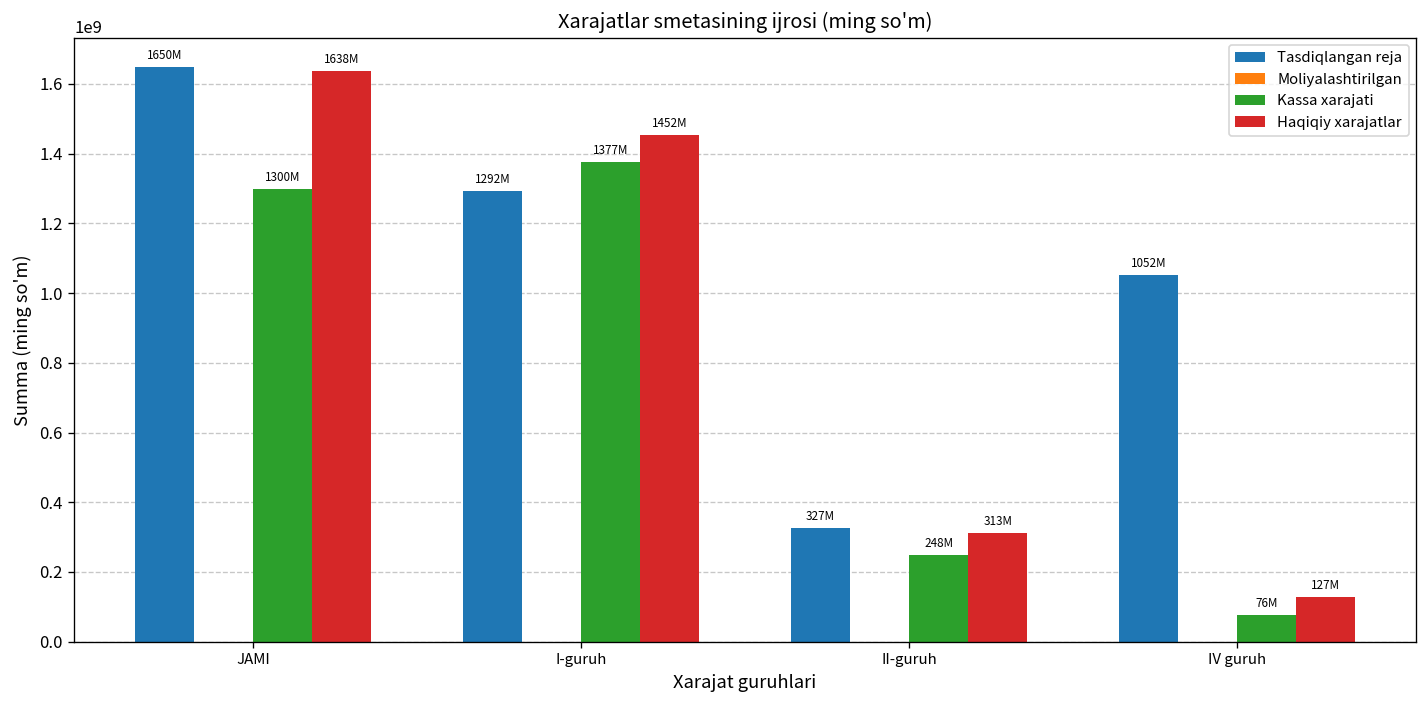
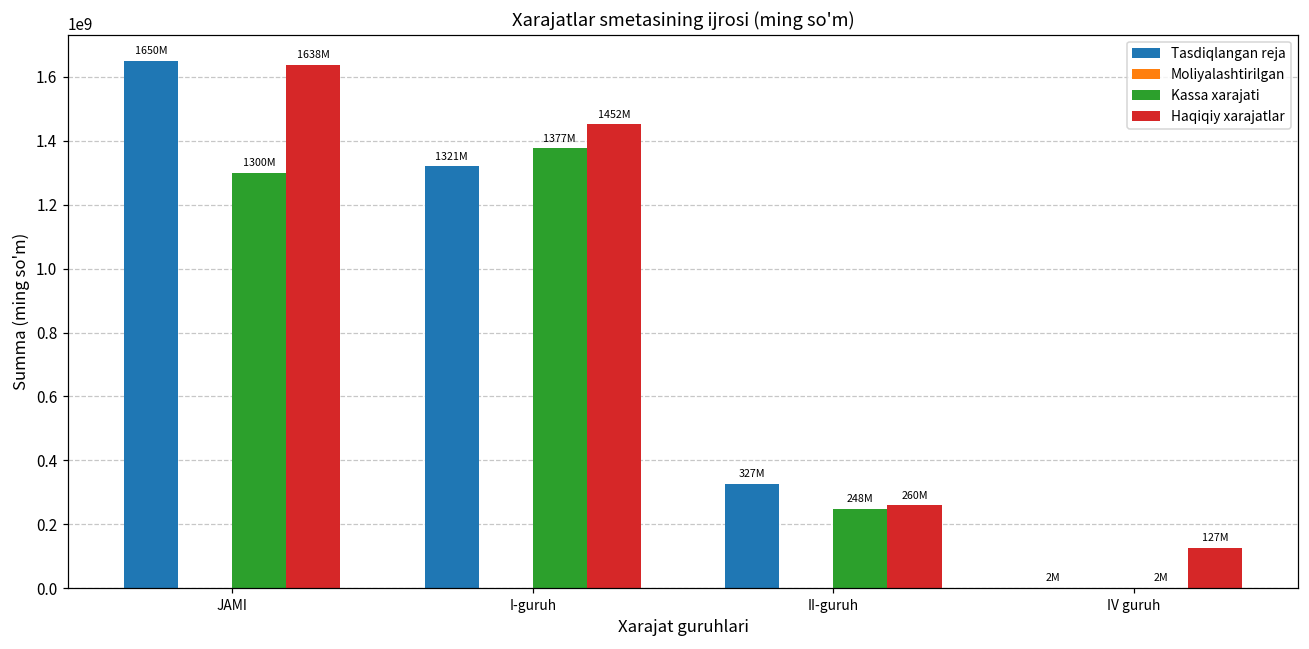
Tasdiqlangan reja, I-guruh: 1292M -> 1321M
Haqiqiy xarajatlar, II-guruh: 313M -> 260M
Tasdiqlangan reja, IV guruh: 1052M -> 2M
Kassa xarajati, IV guruh: 76M -> 2M
